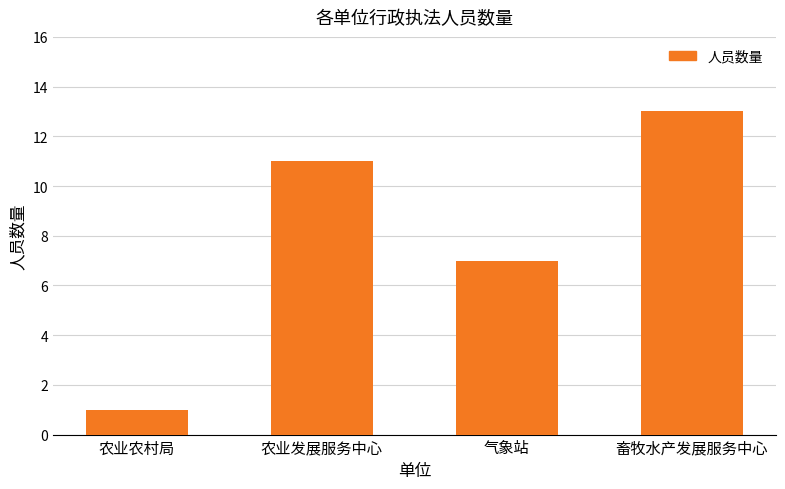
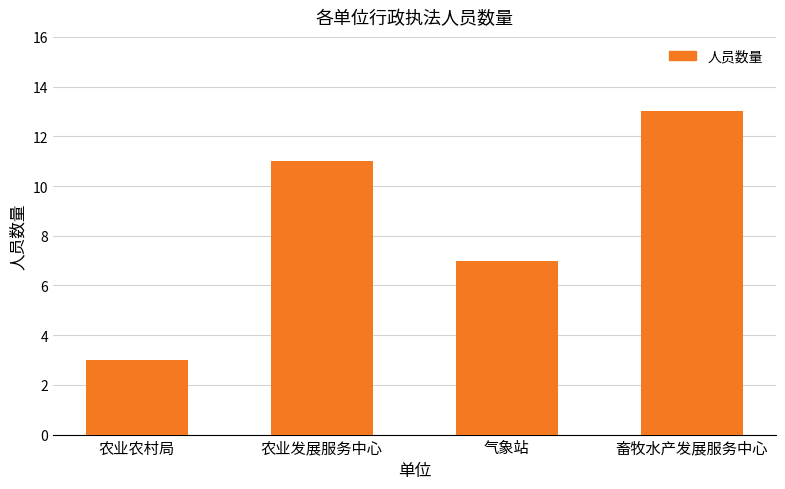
农业农村局: 1 -> 3
